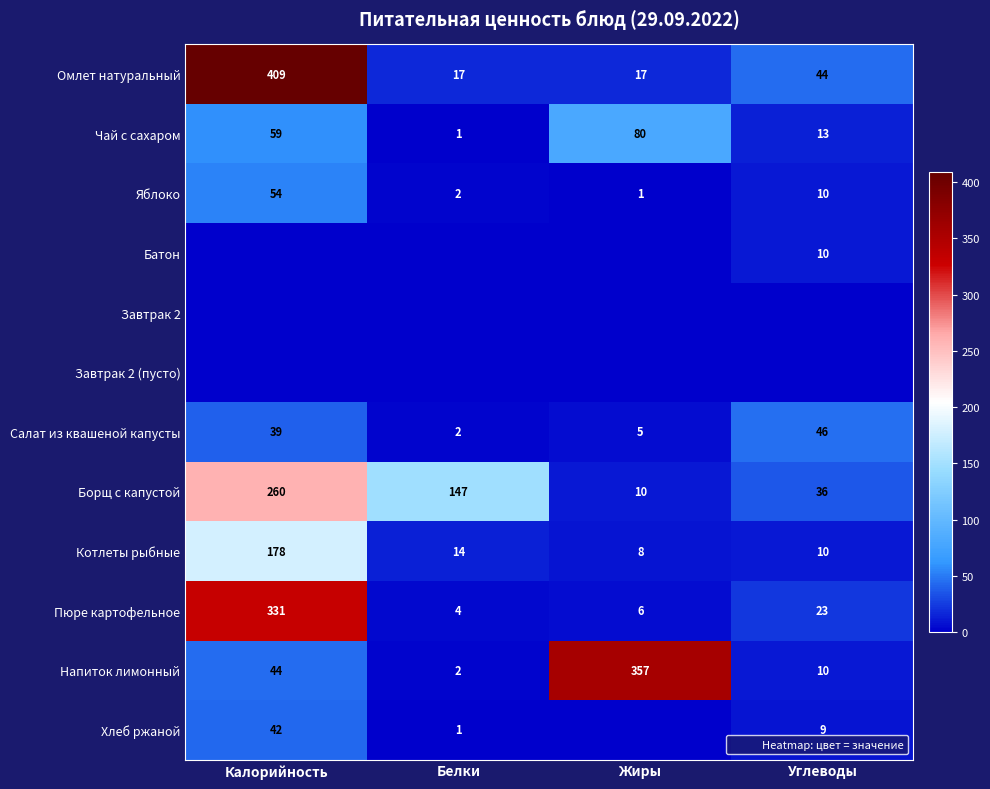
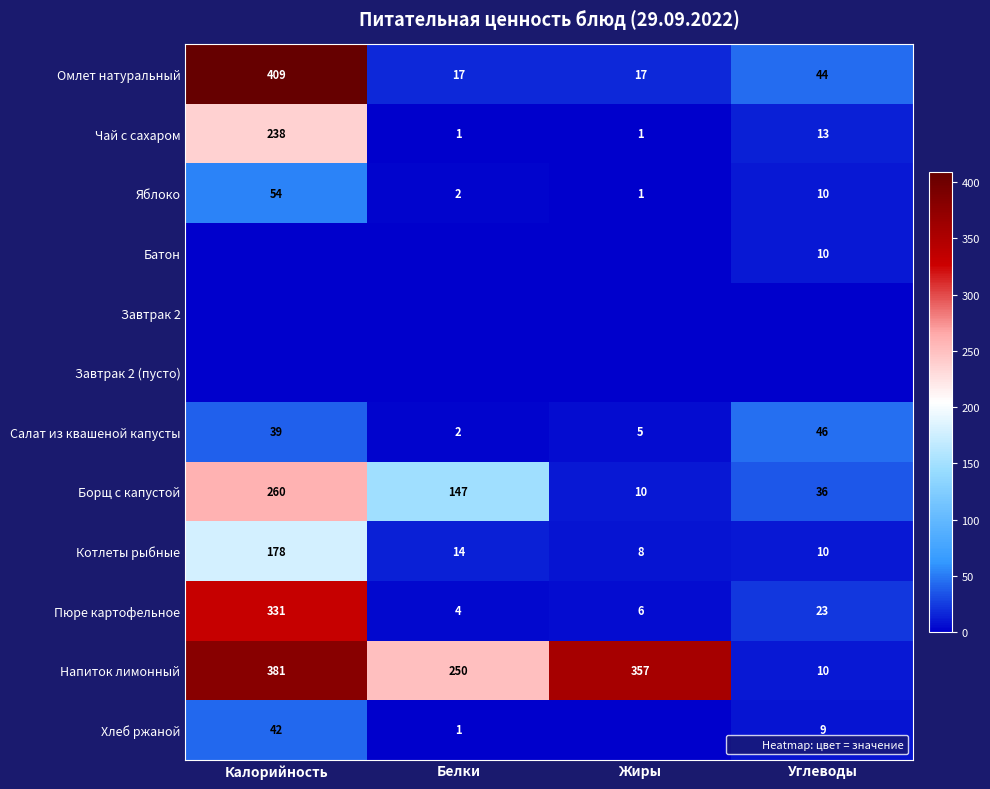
Чай с сахаром, Калорийность: 59 -> 238
Чай с сахаром, Жиры: 80 -> 1
Напиток лимонный, Калорийность: 44 -> 381
Напиток лимонный, Белки: 2 -> 250
